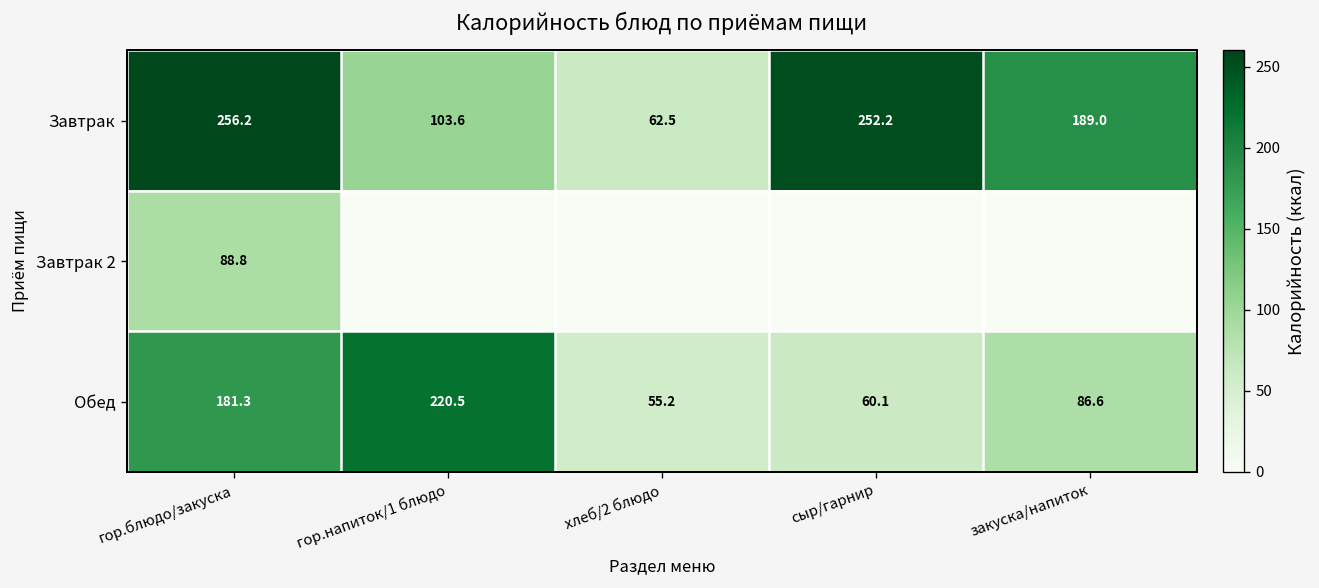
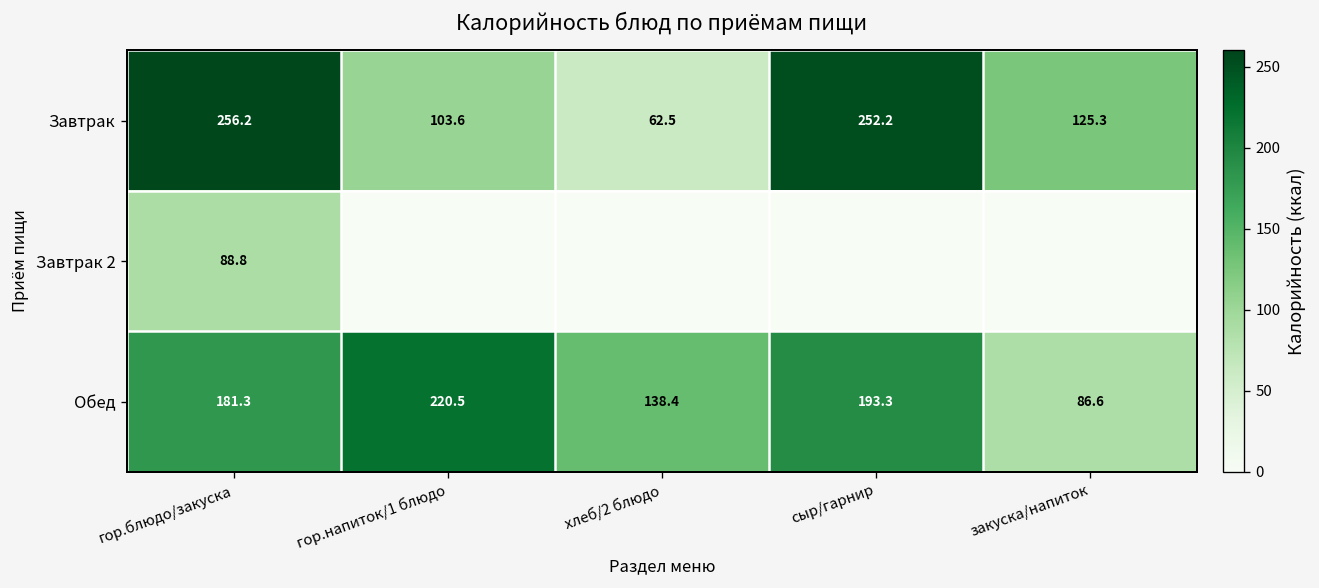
Завтрак, закуска/напиток: 189.0 -> 125.3
Обед, хлеб/2 блюдо: 55.2 -> 138.4
Обед, сыр/гарнир: 60.1 -> 193.3
